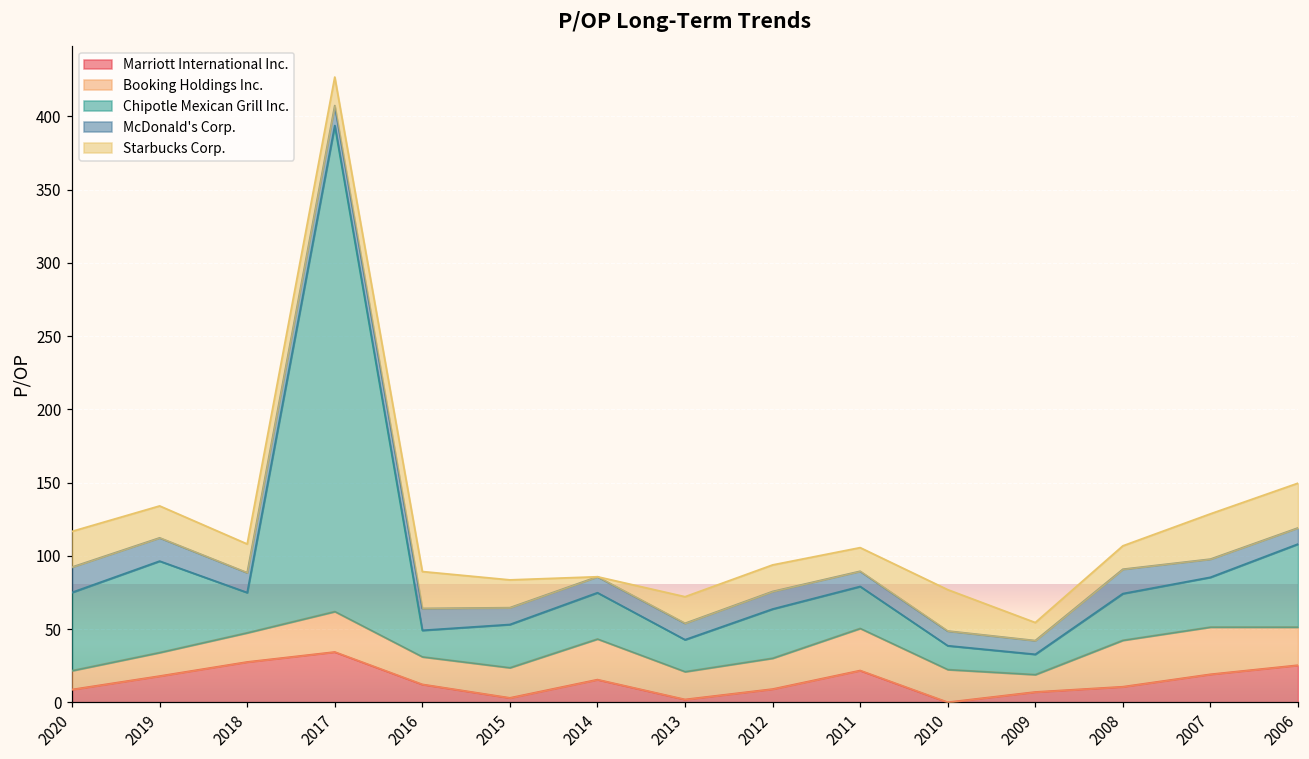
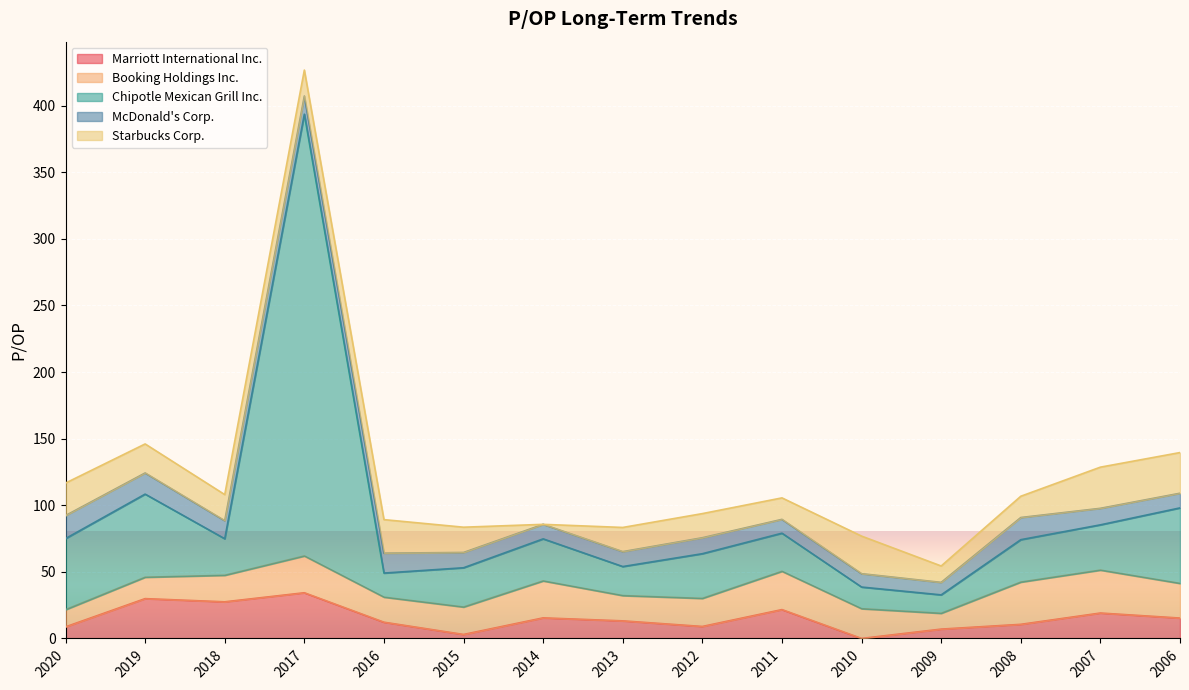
Marriott International Inc., 2019: 18 -> 30
Marriott International Inc., 2013: 2 -> 13
Marriott International Inc., 2006: 25 -> 15
